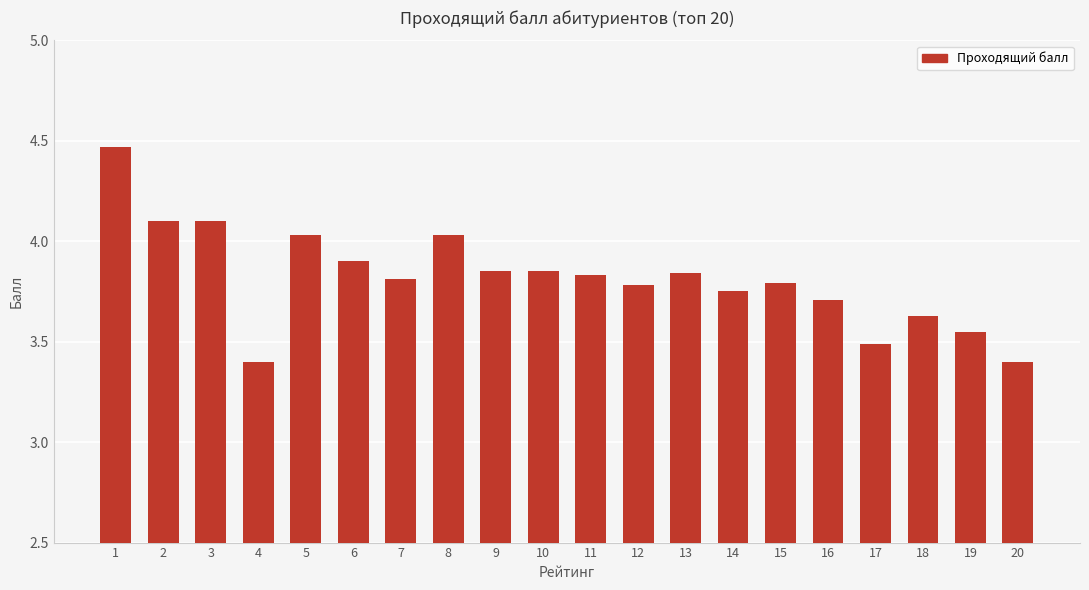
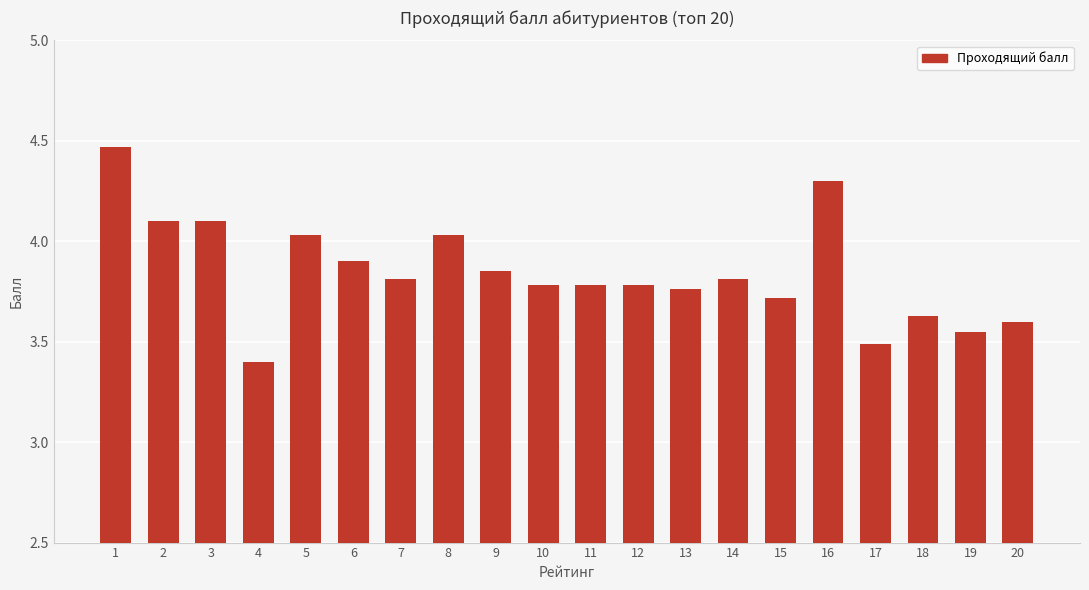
10: 3.85 -> 3.78
11: 3.83 -> 3.78
13: 3.84 -> 3.76
14: 3.75 -> 3.81
15: 3.79 -> 3.72
16: 3.71 -> 4.30
20: 3.4 -> 3.6
